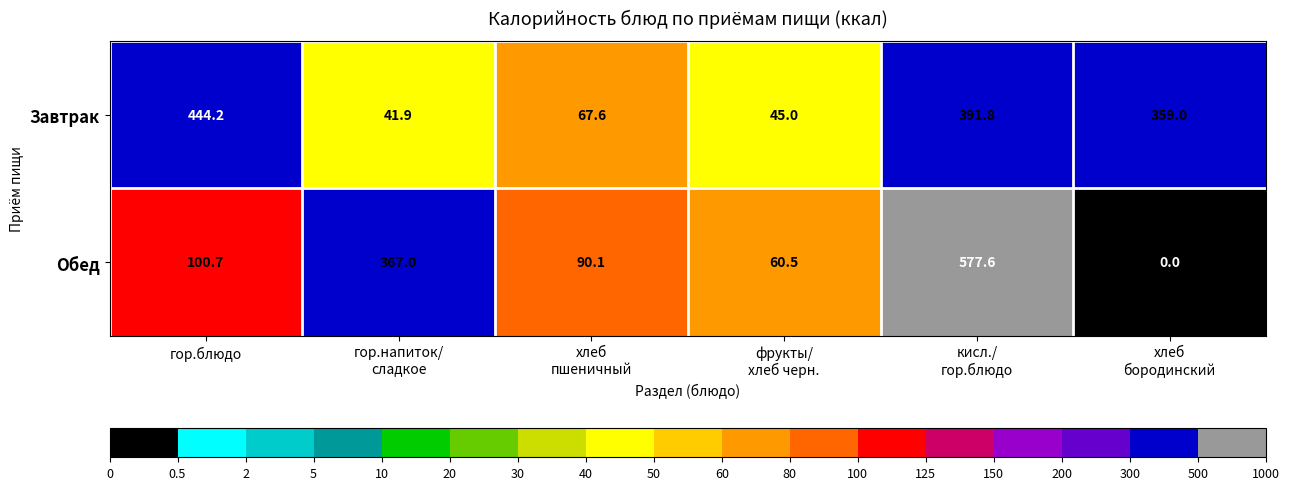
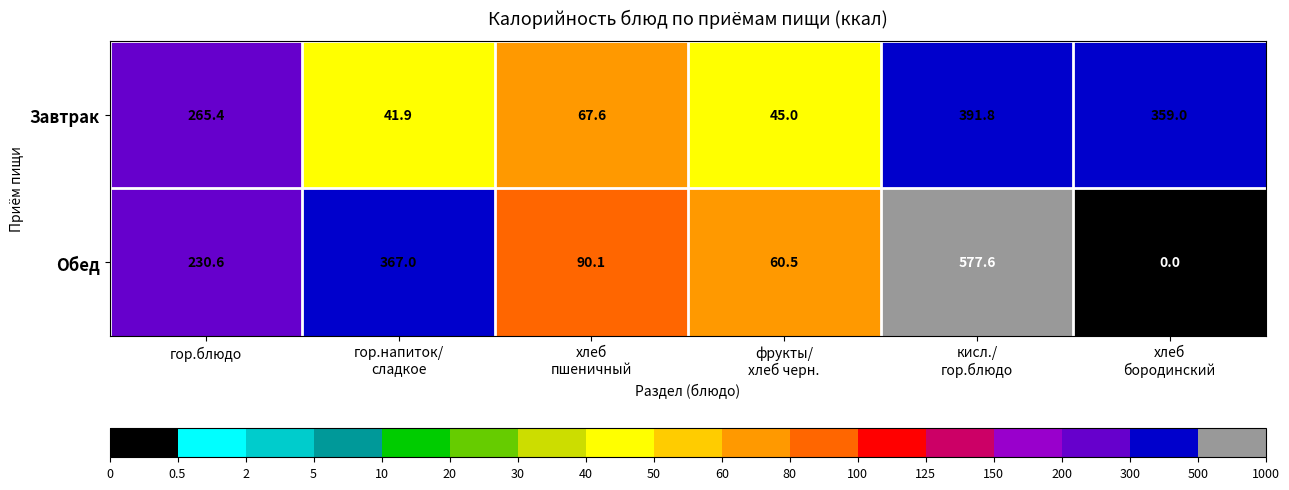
Завтрак, гор.блюдо: 444.2 -> 265.4
Обед, гор.блюдо: 100.7 -> 230.6
